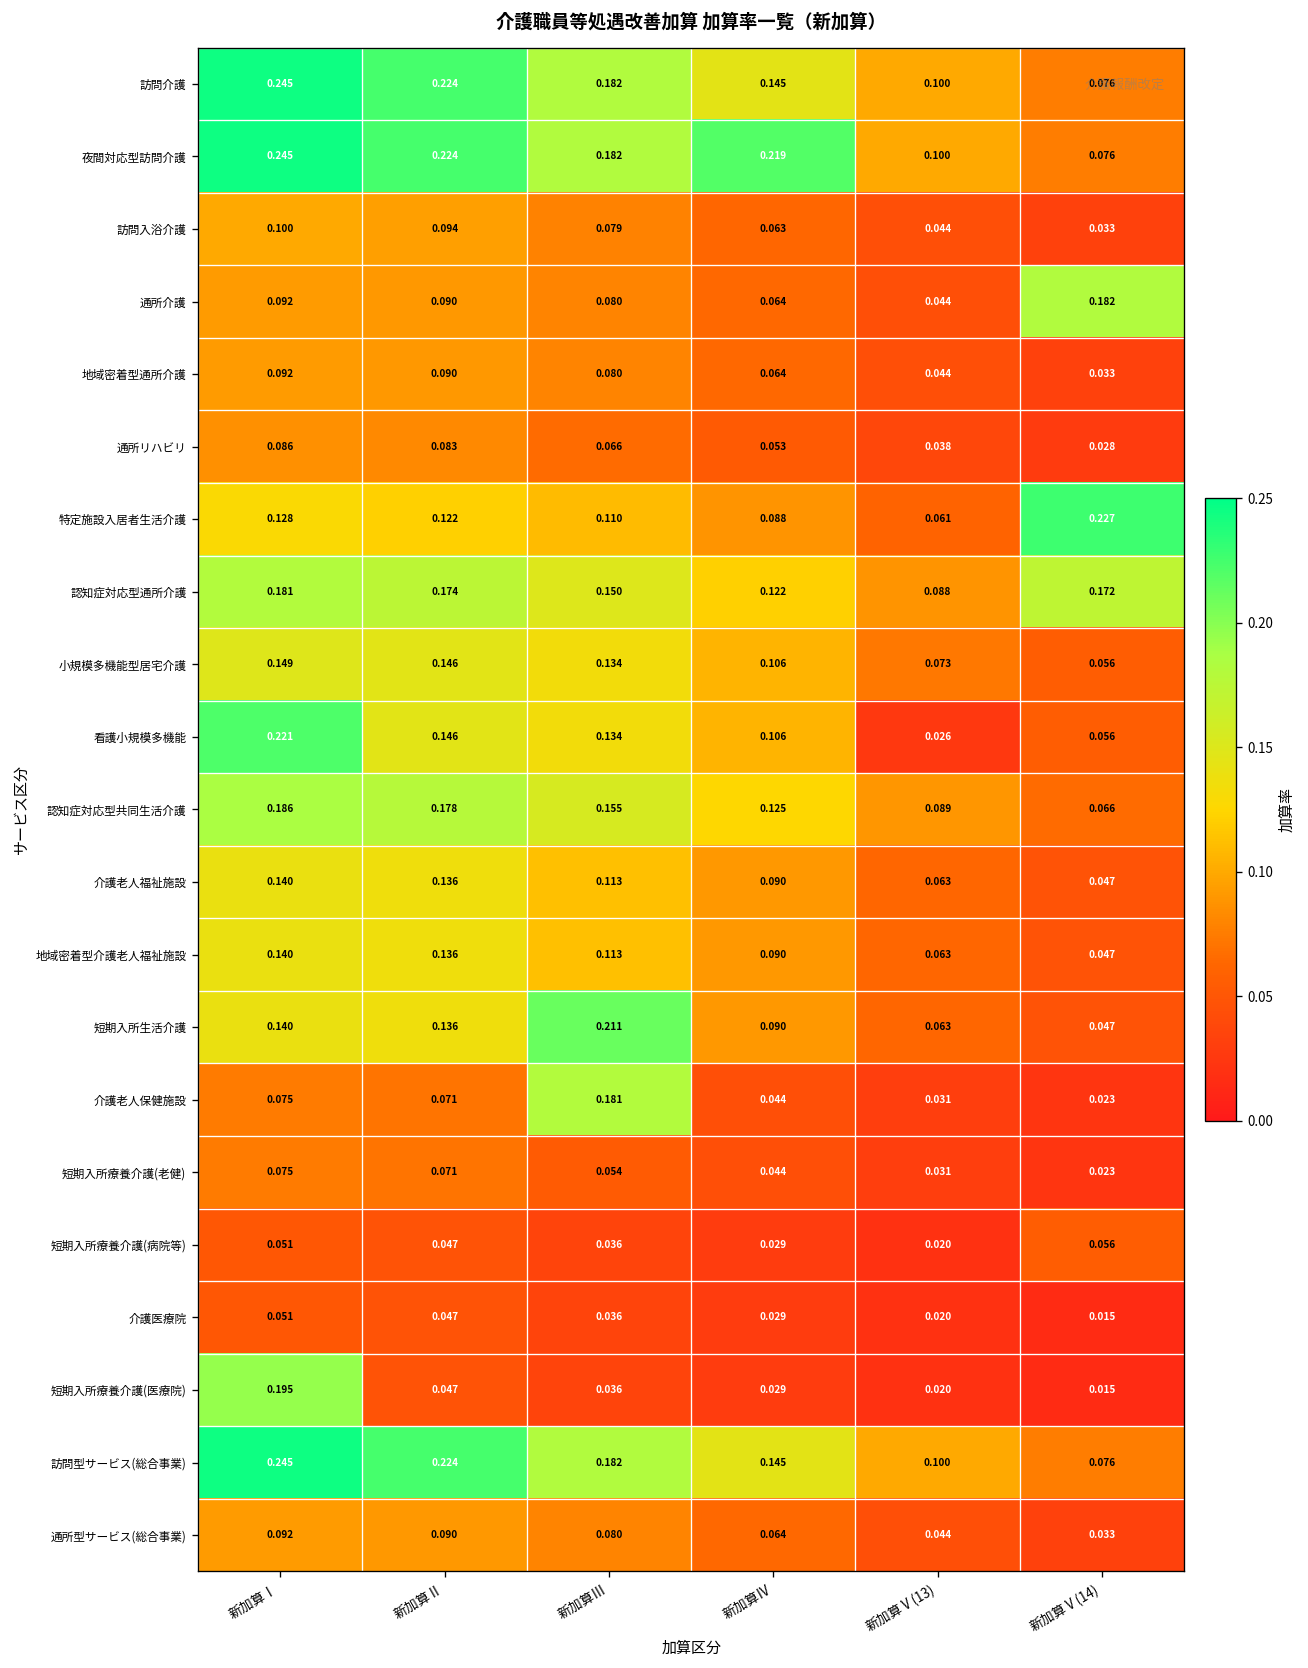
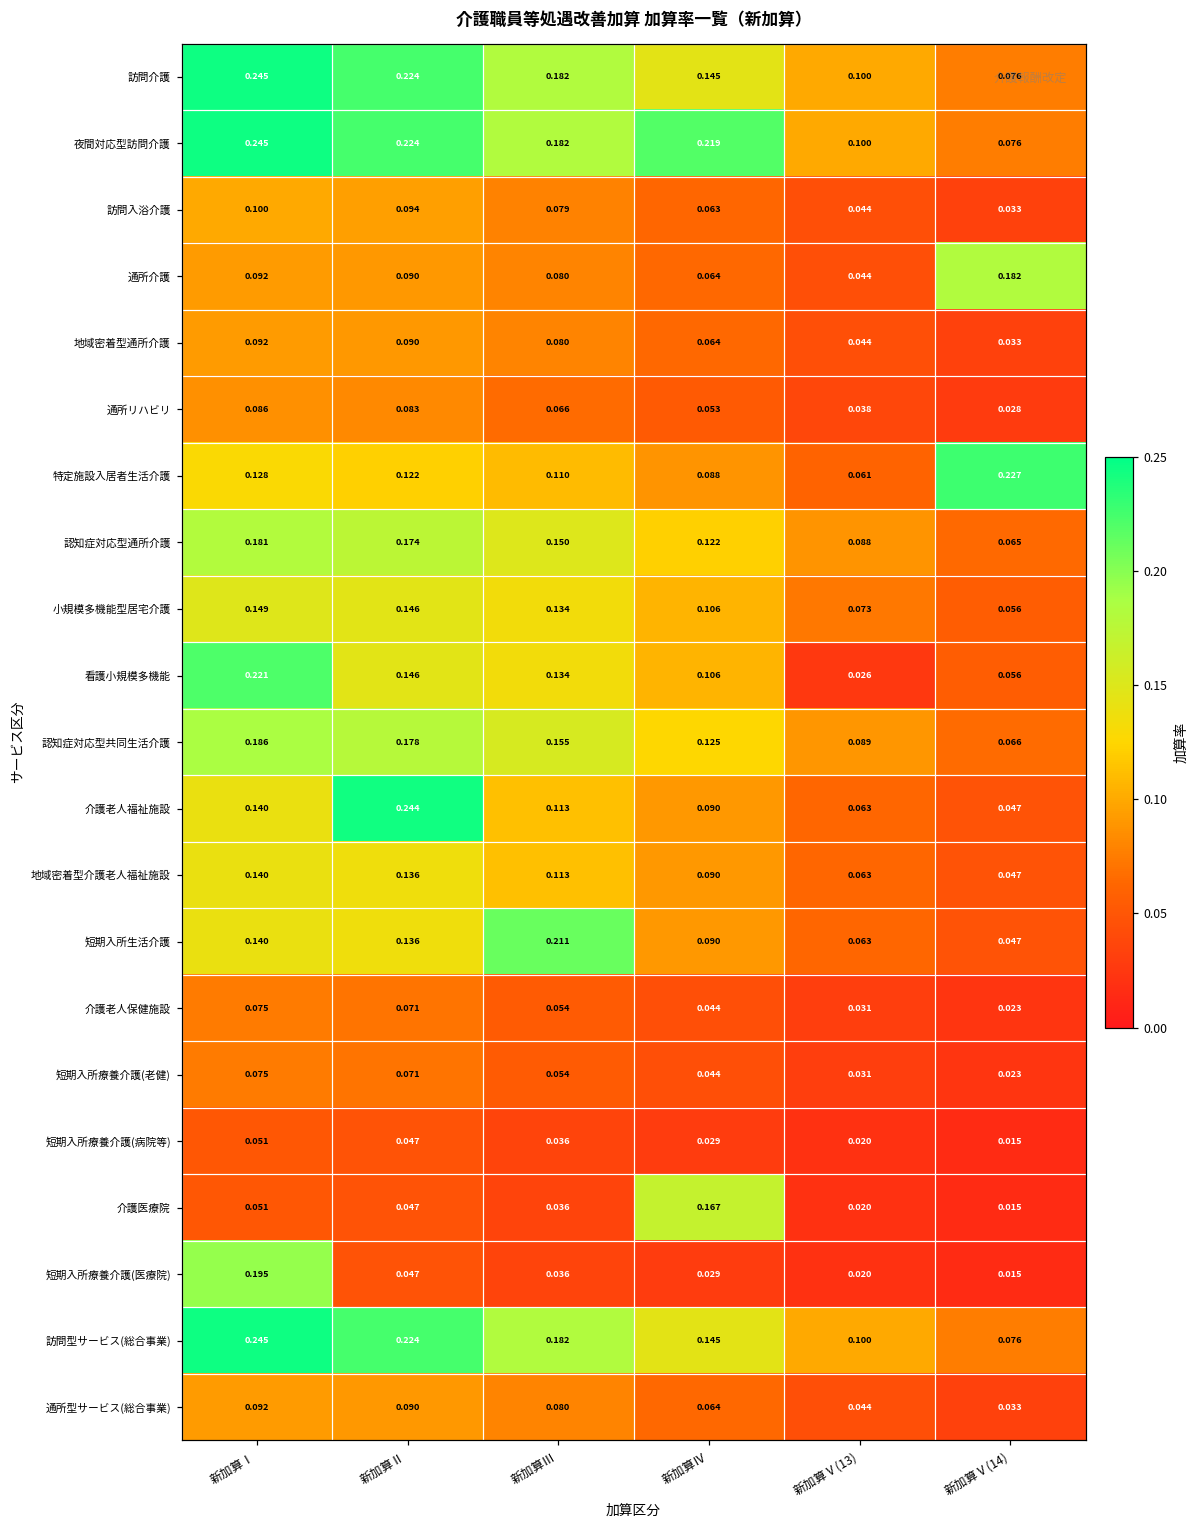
認知症対応型通所介護, 新加算Ⅴ(14): 0.172 -> 0.065
介護老人福祉施設, 新加算Ⅱ: 0.136 -> 0.244
介護老人保健施設, 新加算Ⅲ: 0.181 -> 0.054
短期入所療養介護(病院等), 新加算Ⅴ(14): 0.056 -> 0.015
介護医療院, 新加算Ⅳ: 0.029 -> 0.167
